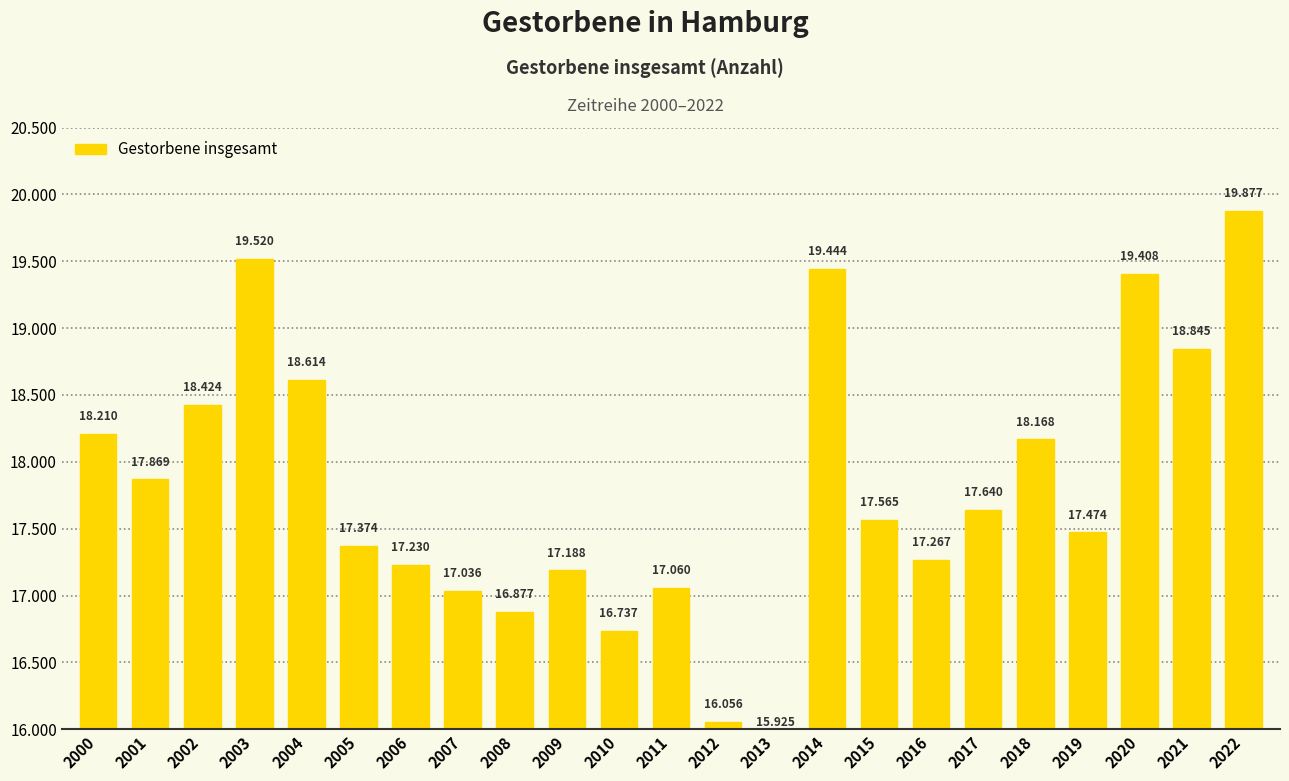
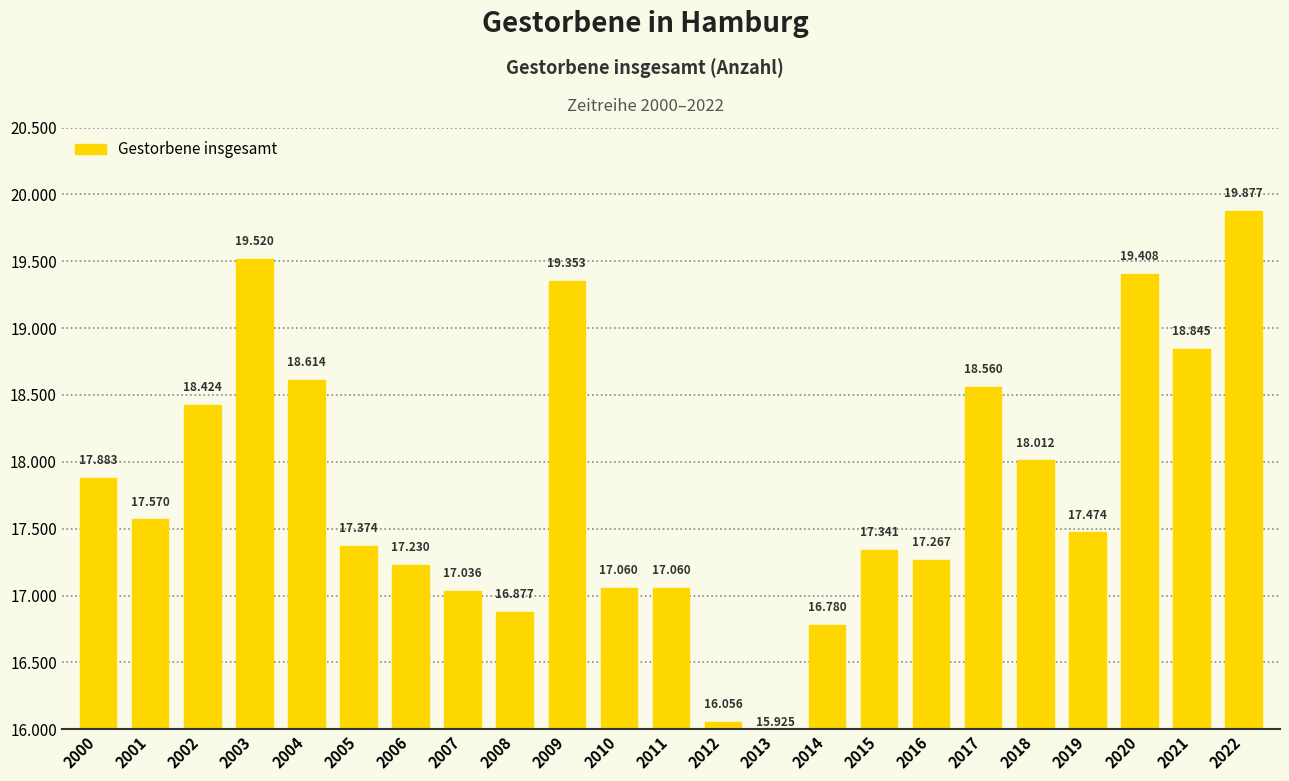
2000: 18.210 -> 17.883
2001: 17.869 -> 17.570
2009: 17.188 -> 19.353
2010: 16.737 -> 17.060
2014: 19.444 -> 16.780
2015: 17.565 -> 17.341
2017: 17.640 -> 18.560
2018: 18.168 -> 18.012
